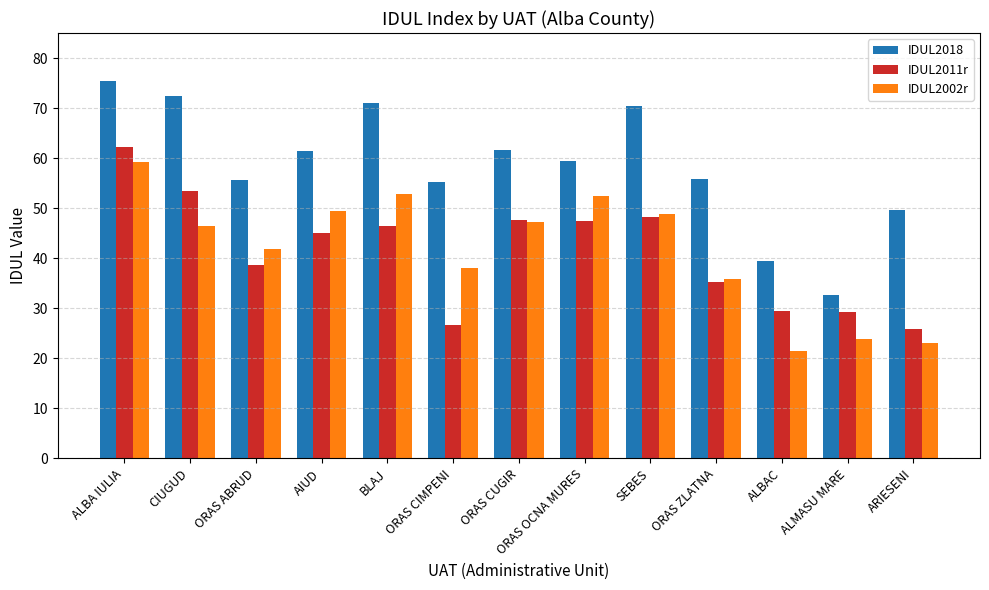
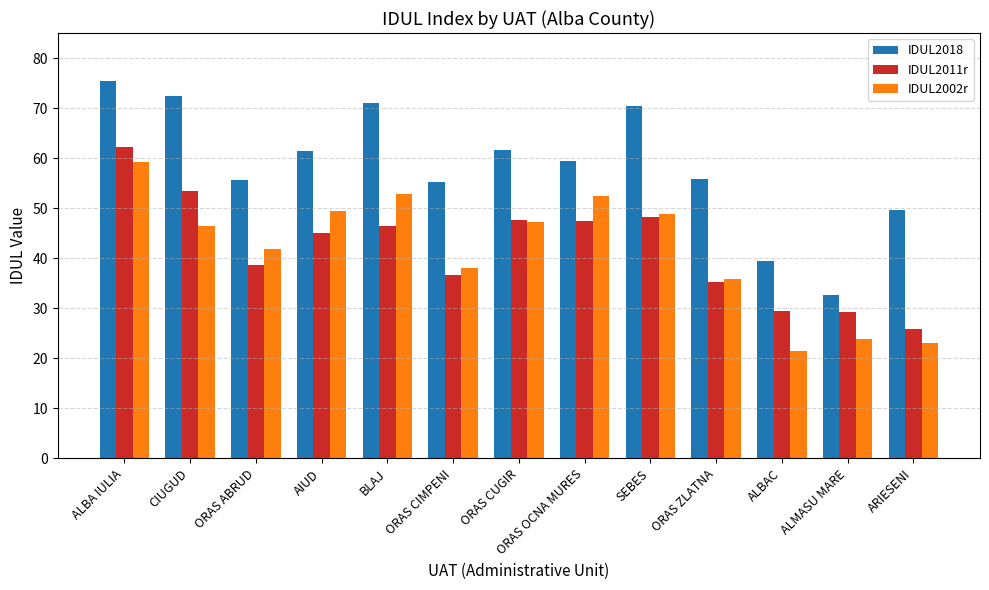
IDUL2011r, ORAS CIMPENI: 27 -> 37
